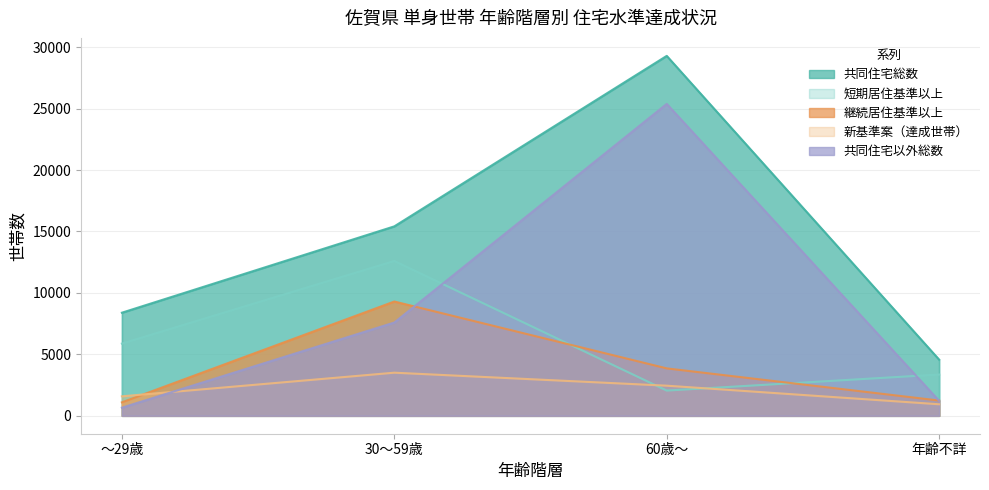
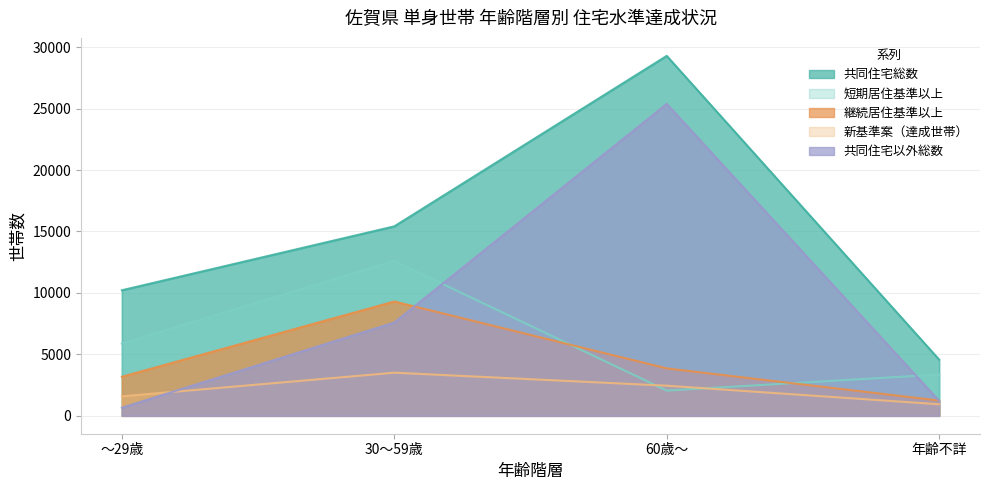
共同住宅総数, ～29歳: 8400 -> 10200
継続居住基準以上, ～29歳: 1100 -> 3200
